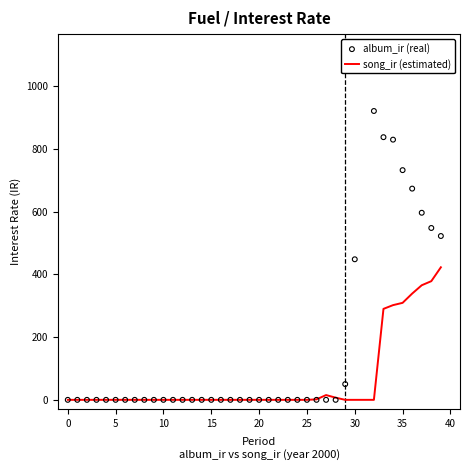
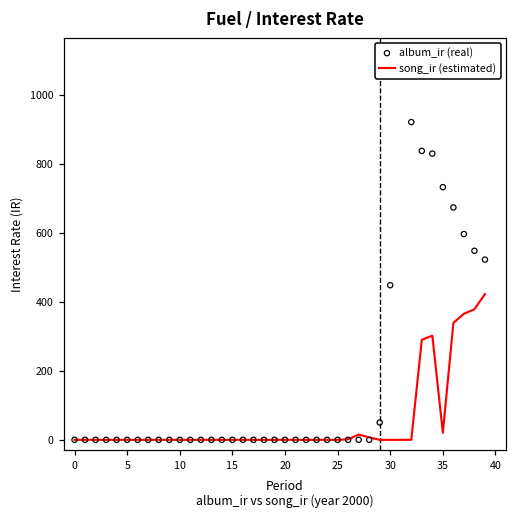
song_ir (estimated), 35: 310 -> 20
